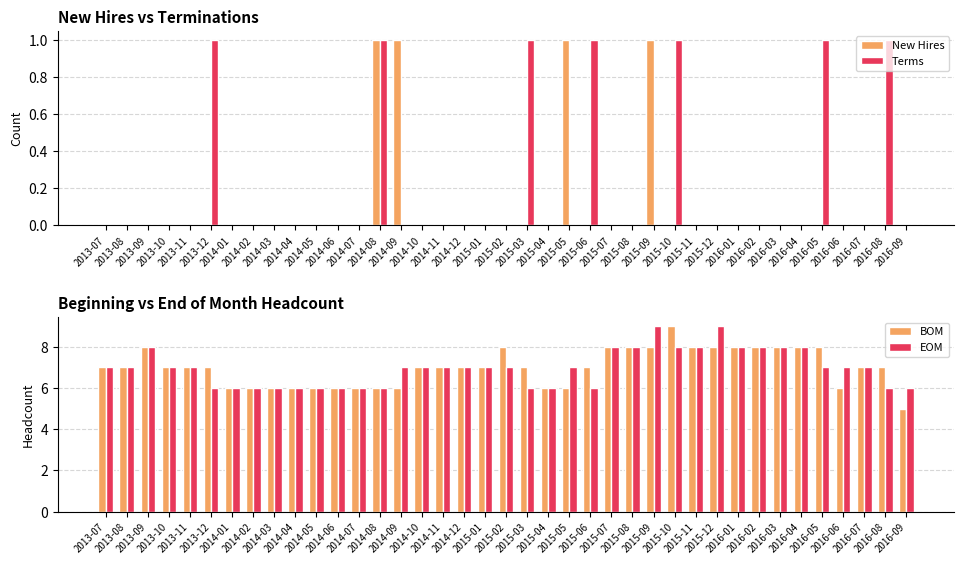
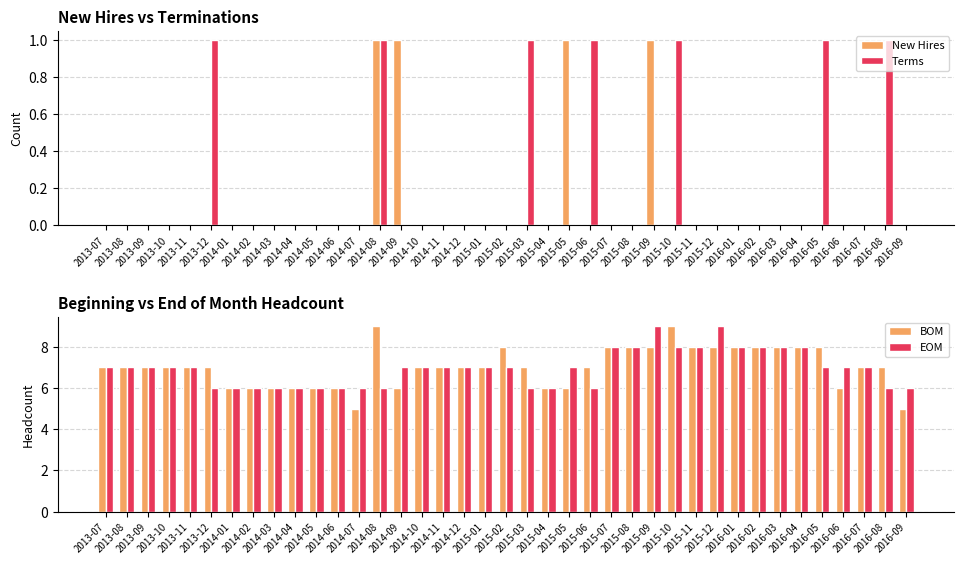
Beginning vs End of Month Headcount, BOM, 2013-09: 8 -> 7
Beginning vs End of Month Headcount, EOM, 2013-09: 8 -> 7
Beginning vs End of Month Headcount, BOM, 2014-07: 6 -> 5
Beginning vs End of Month Headcount, BOM, 2014-08: 6 -> 9
